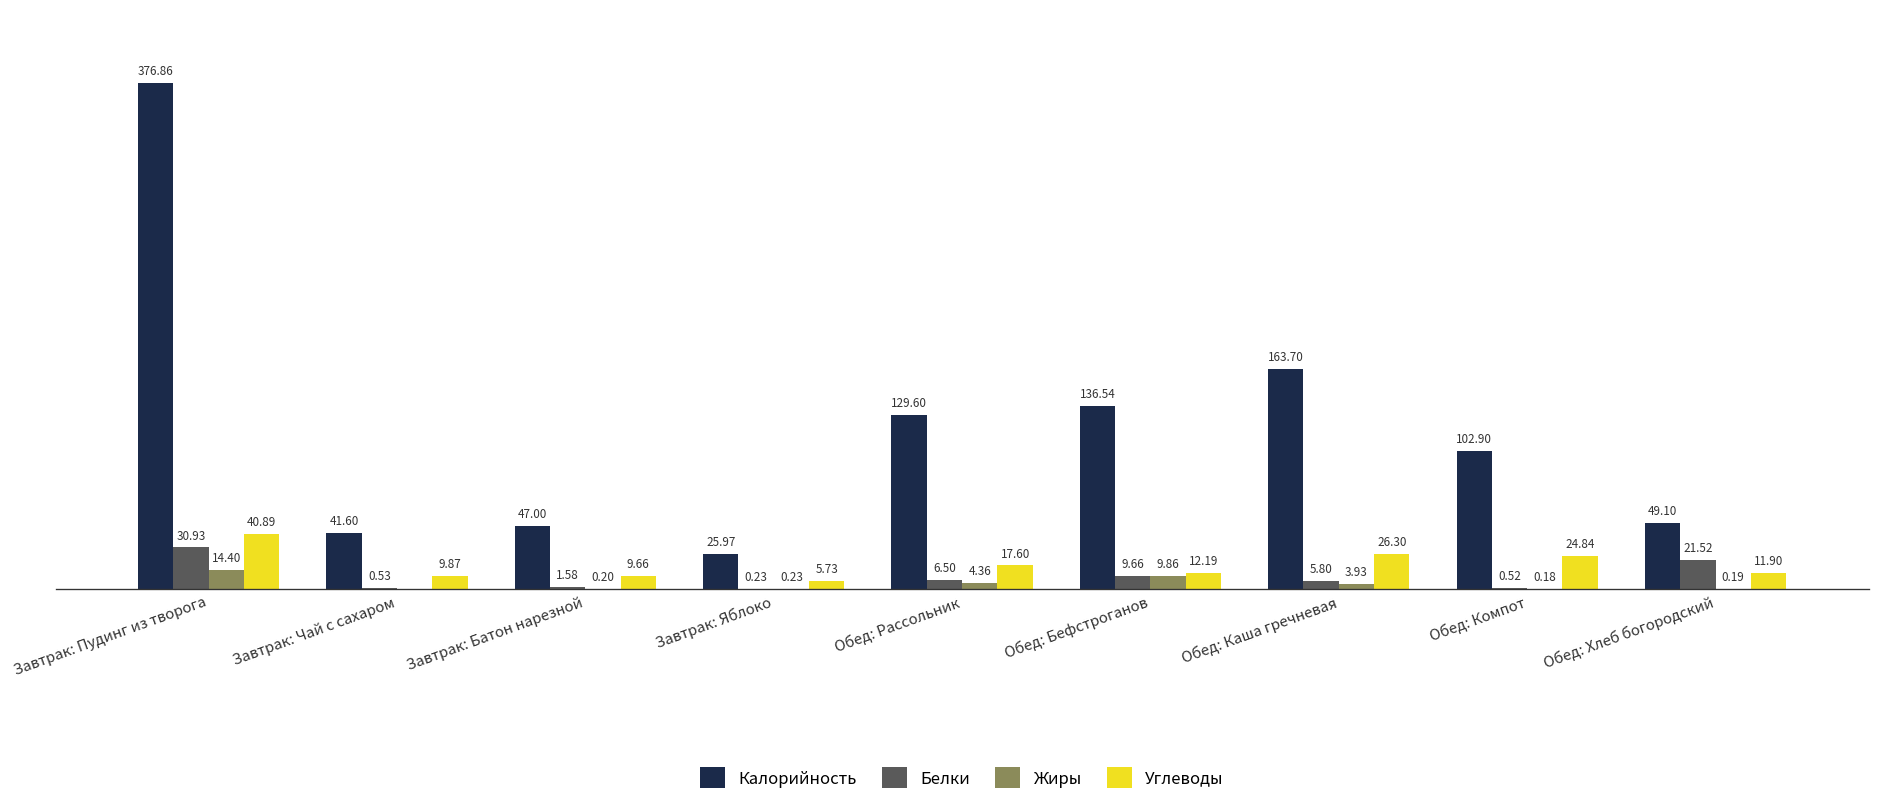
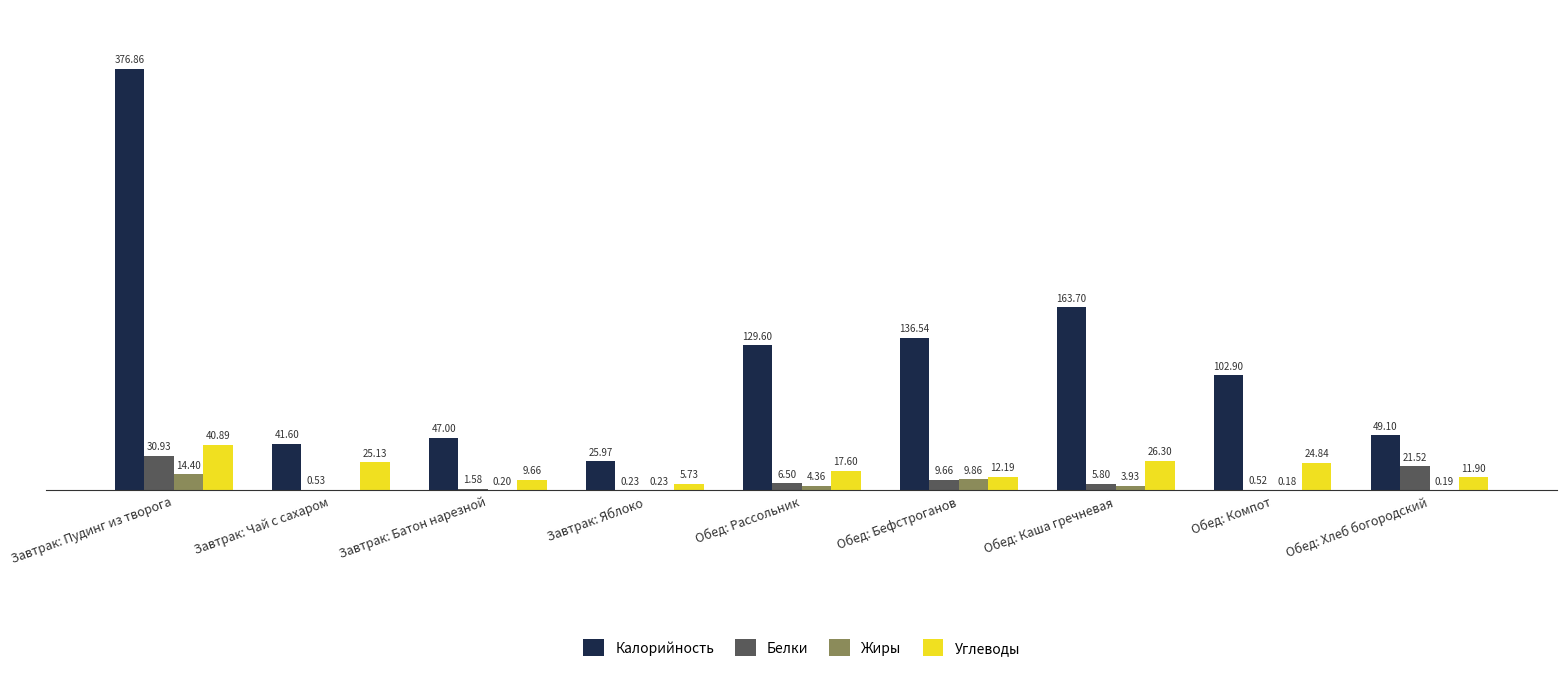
Углеводы, Завтрак: Чай с сахаром: 9.87 -> 25.13
